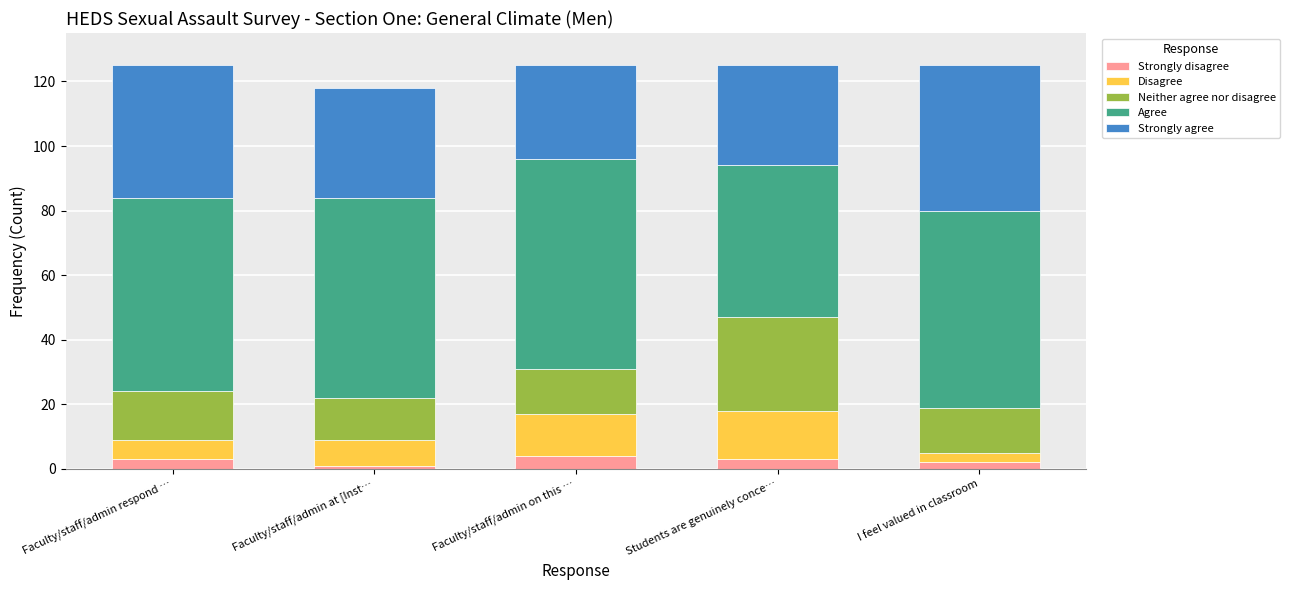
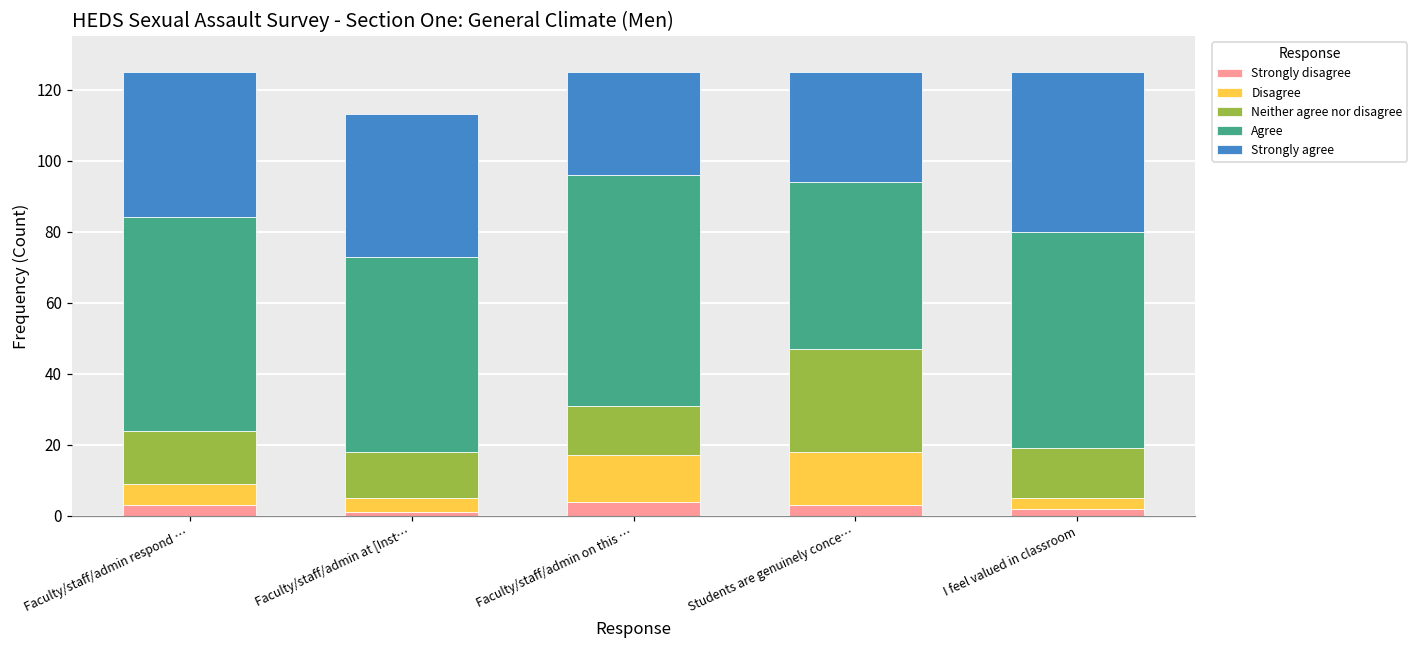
Disagree, Faculty/staff/admin at [Inst…: 8 -> 4
Agree, Faculty/staff/admin at [Inst…: 62 -> 55
Strongly agree, Faculty/staff/admin at [Inst…: 34 -> 40
